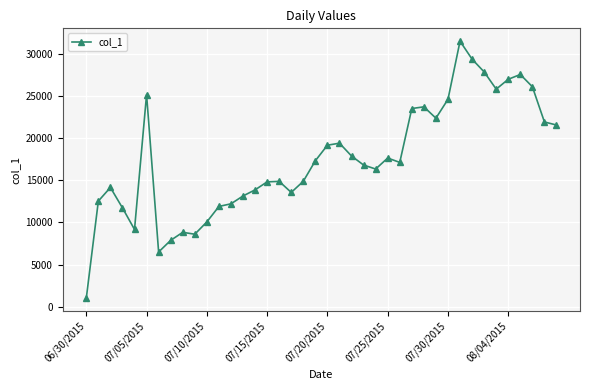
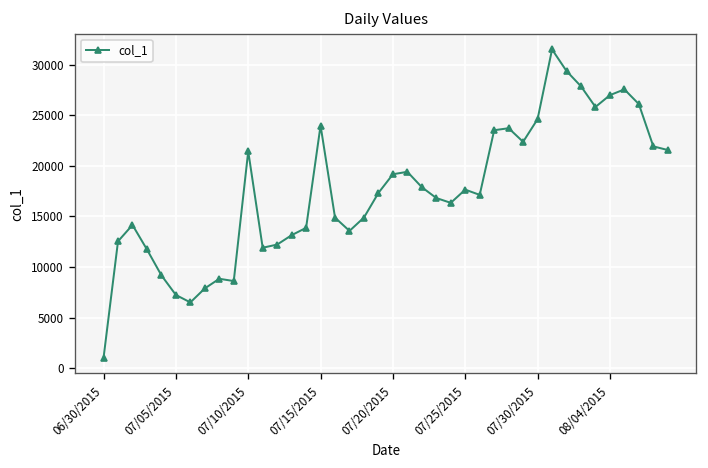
07/05/2015: 25000 -> 7000
07/10/2015: 10000 -> 21000
07/15/2015: 15000 -> 24000
